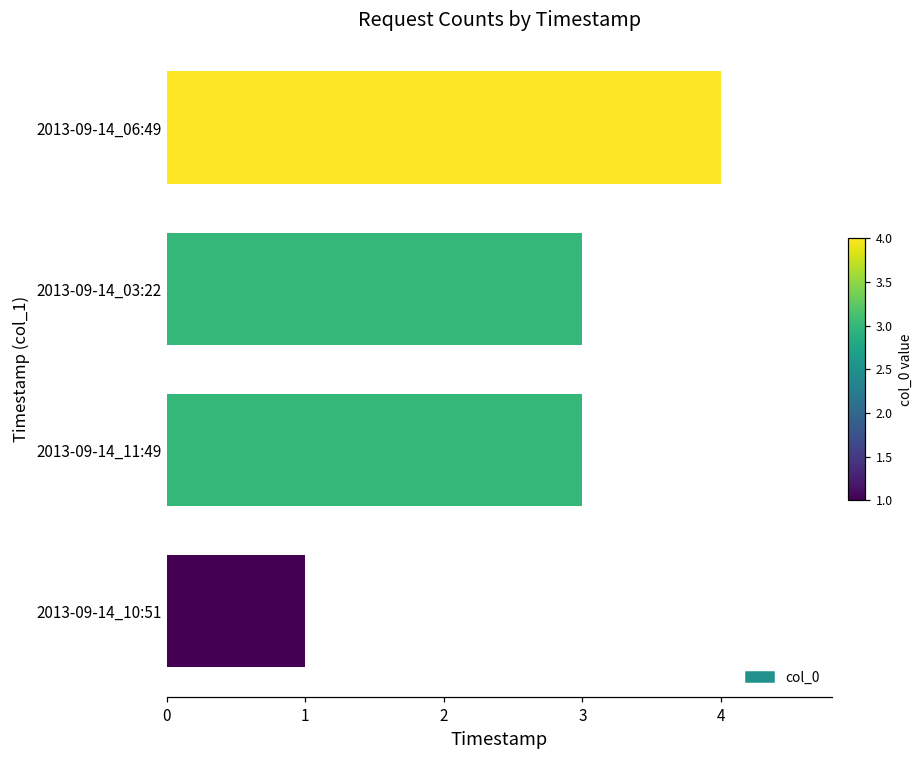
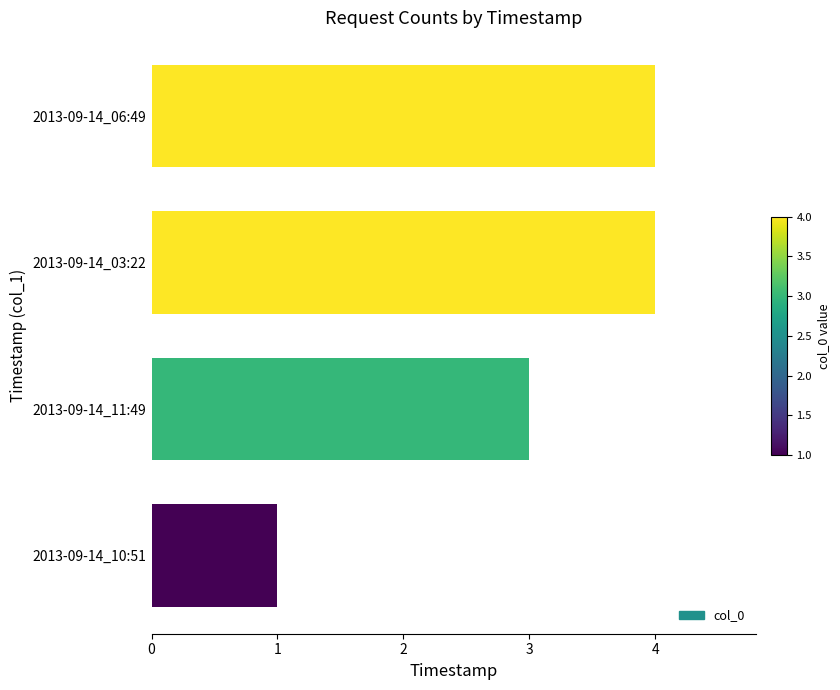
2013-09-14_03:22: 3 -> 4
